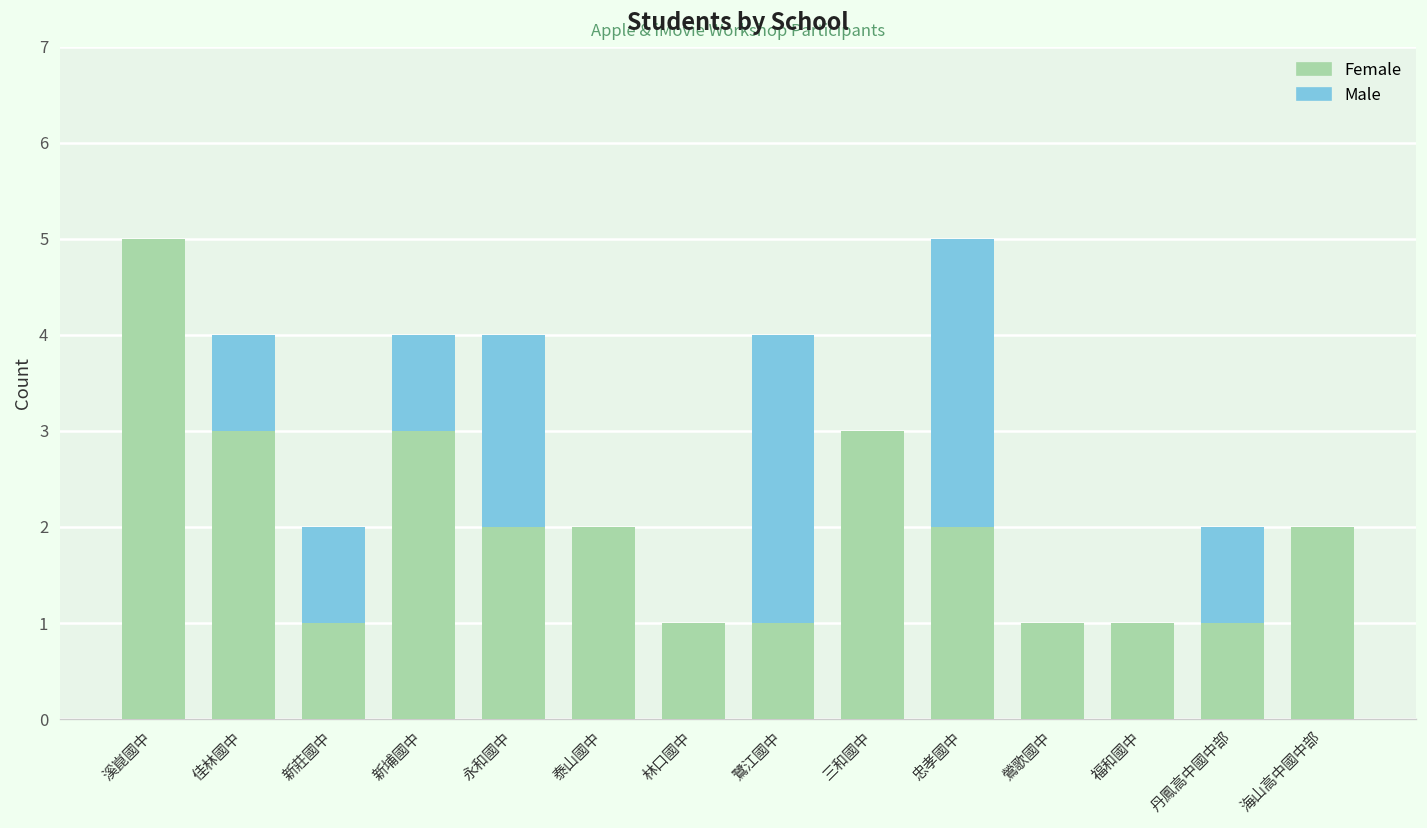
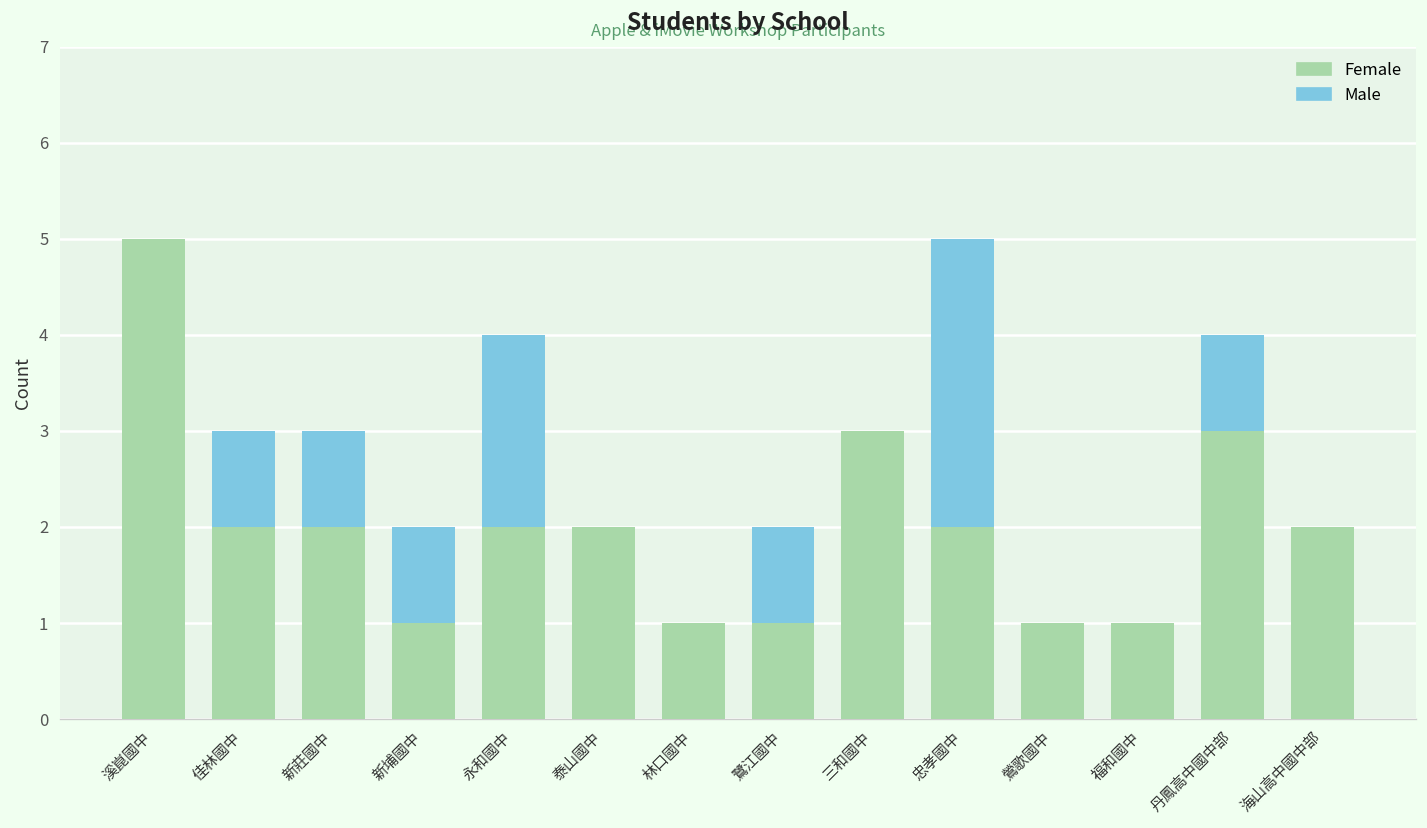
Female, 佳林國中: 3 -> 2
Female, 新莊國中: 1 -> 2
Female, 新埔國中: 3 -> 1
Male, 鷺江國中: 3 -> 1
Female, 丹鳳高中國中部: 1 -> 3
